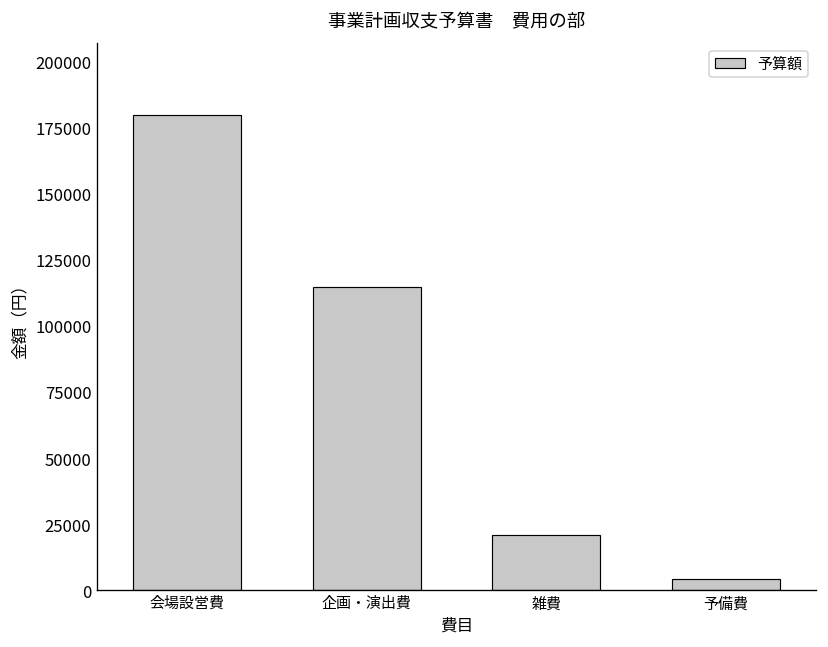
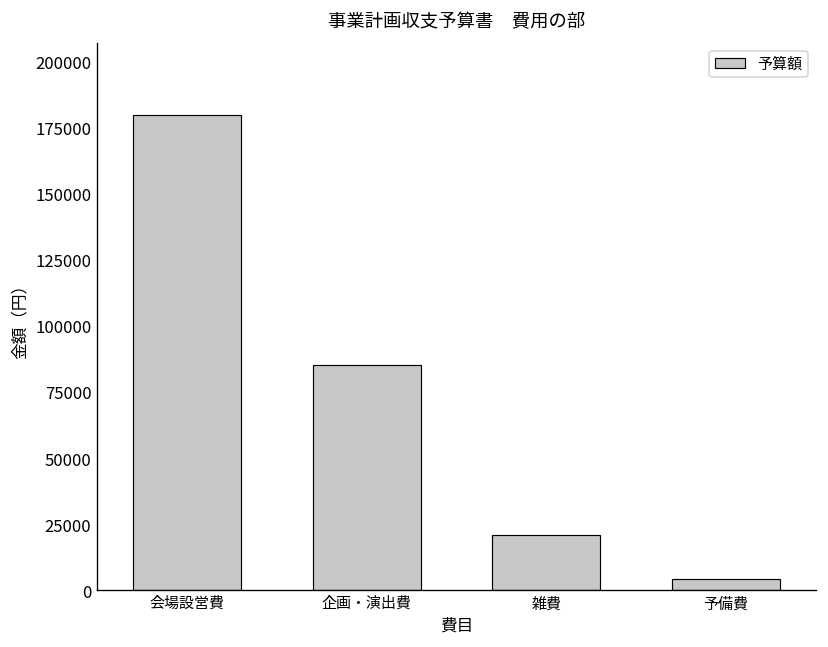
企画・演出費: 115000 -> 85000
